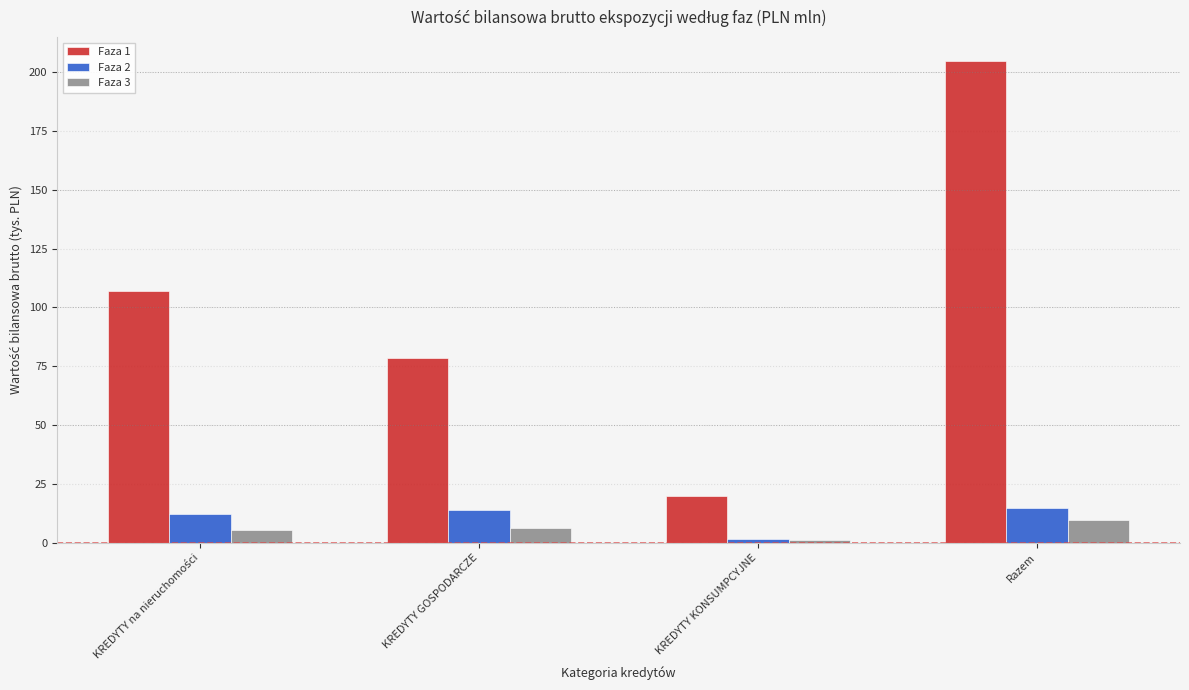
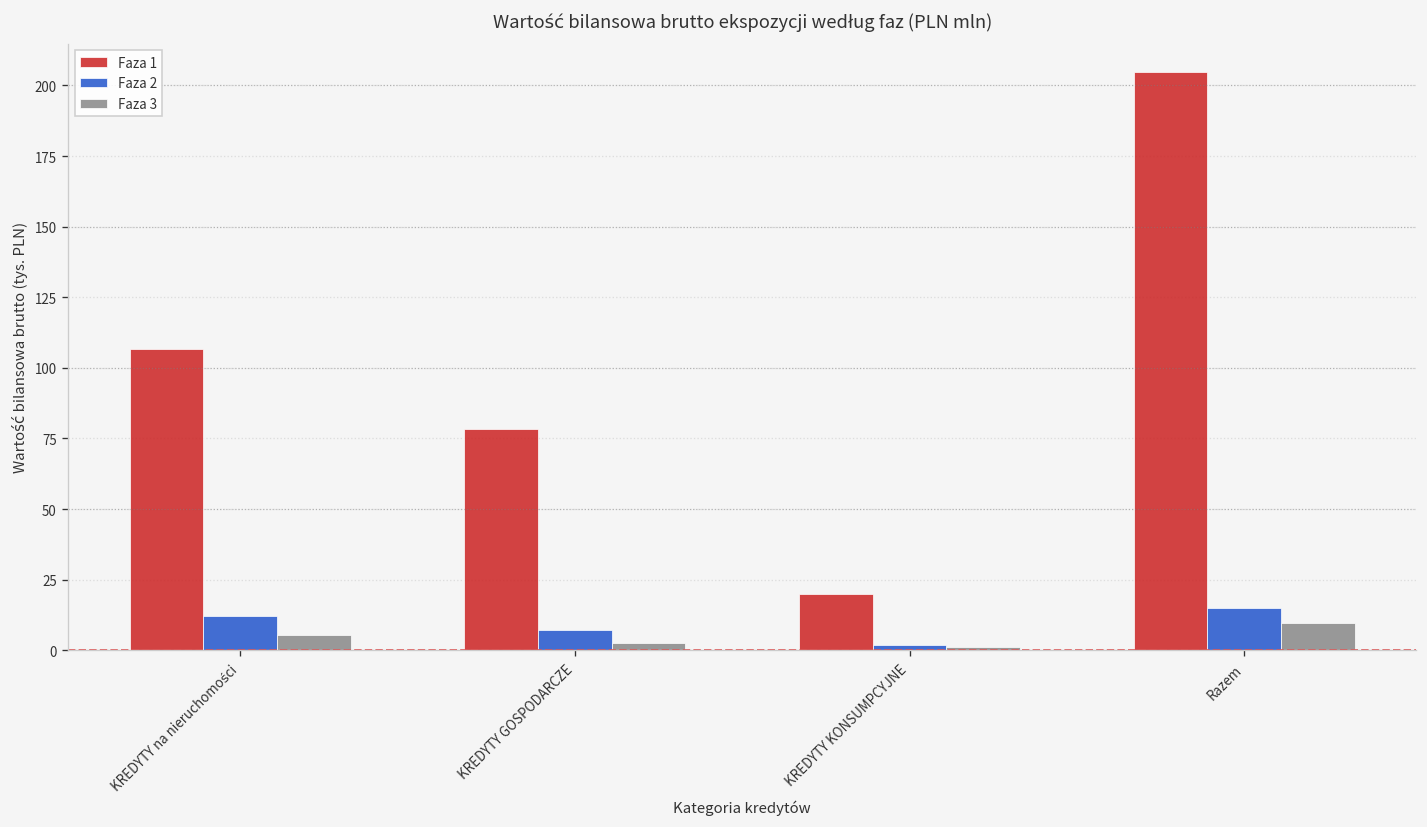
Faza 2, KREDYTY GOSPODARCZE: 14 -> 7
Faza 3, KREDYTY GOSPODARCZE: 6 -> 3
